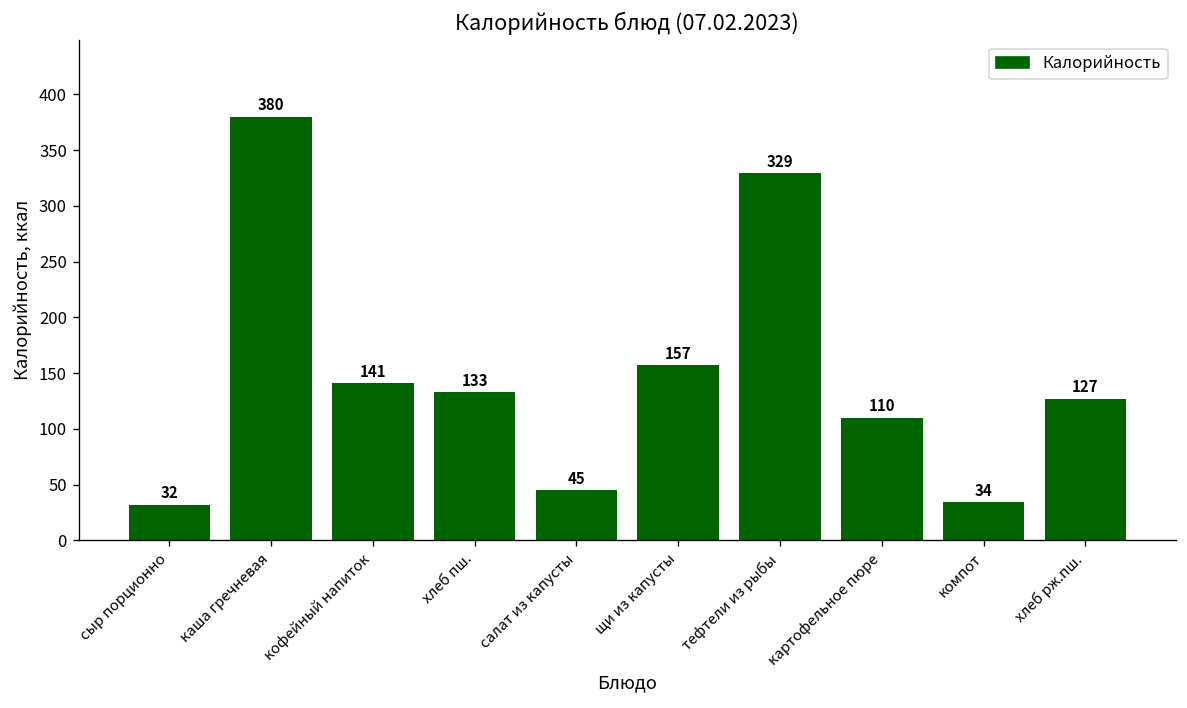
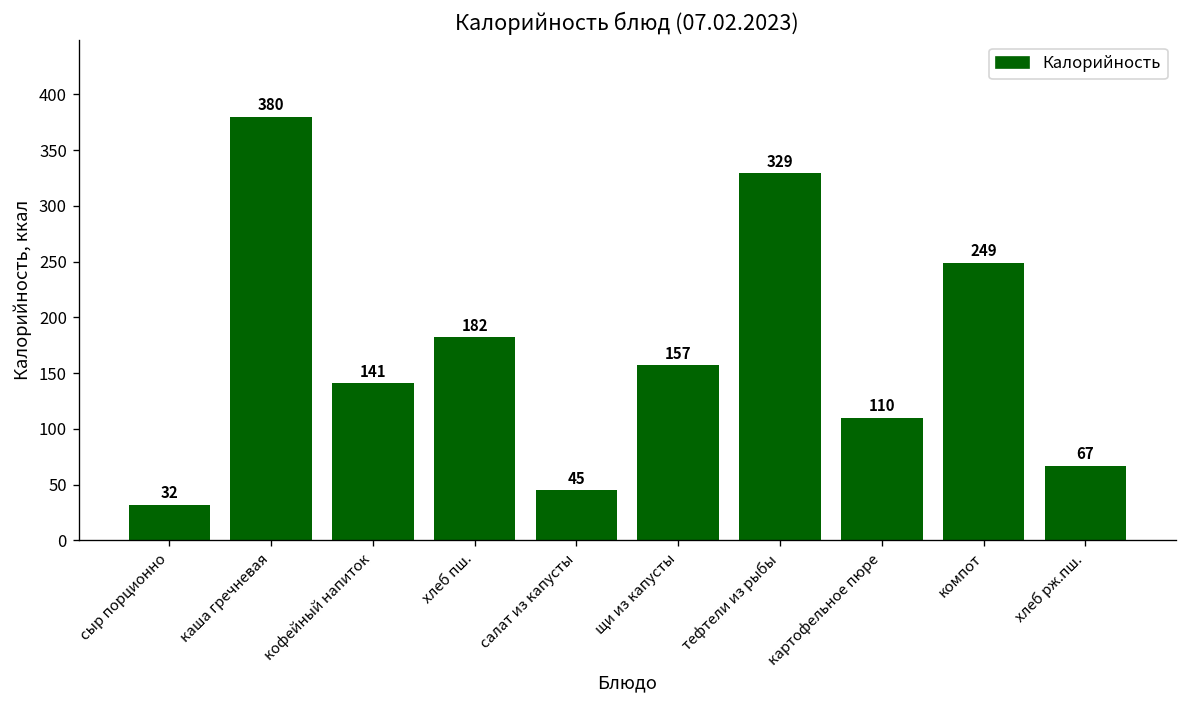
хлеб пш.: 133 -> 182
компот: 34 -> 249
хлеб рж.пш.: 127 -> 67
